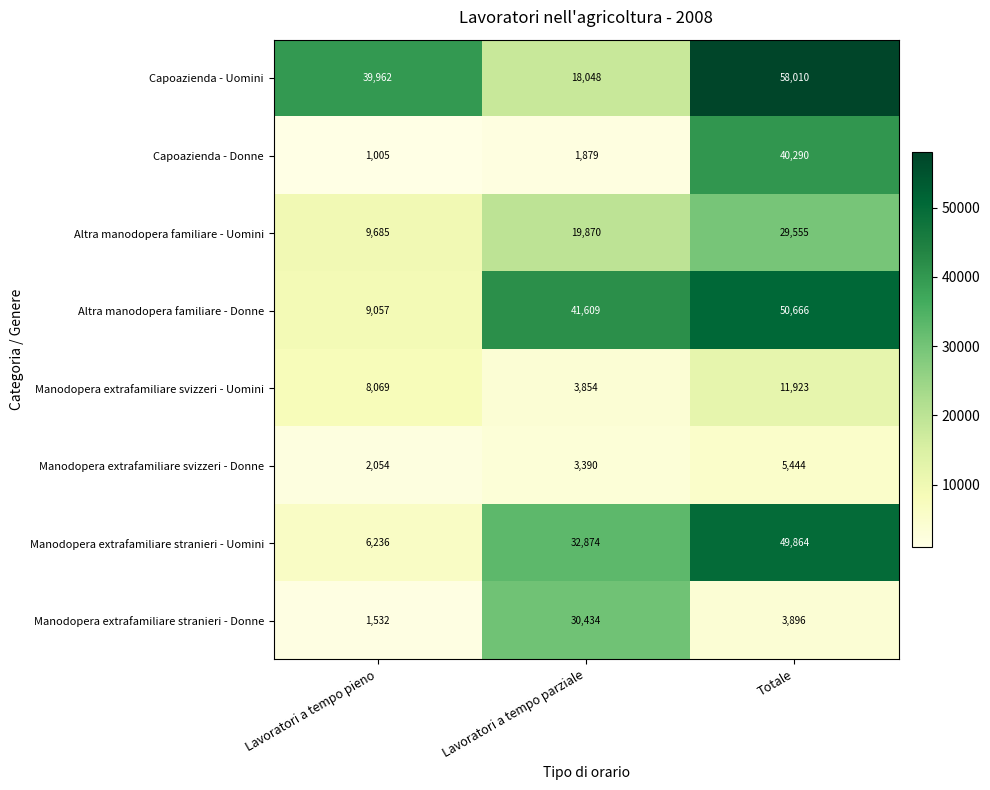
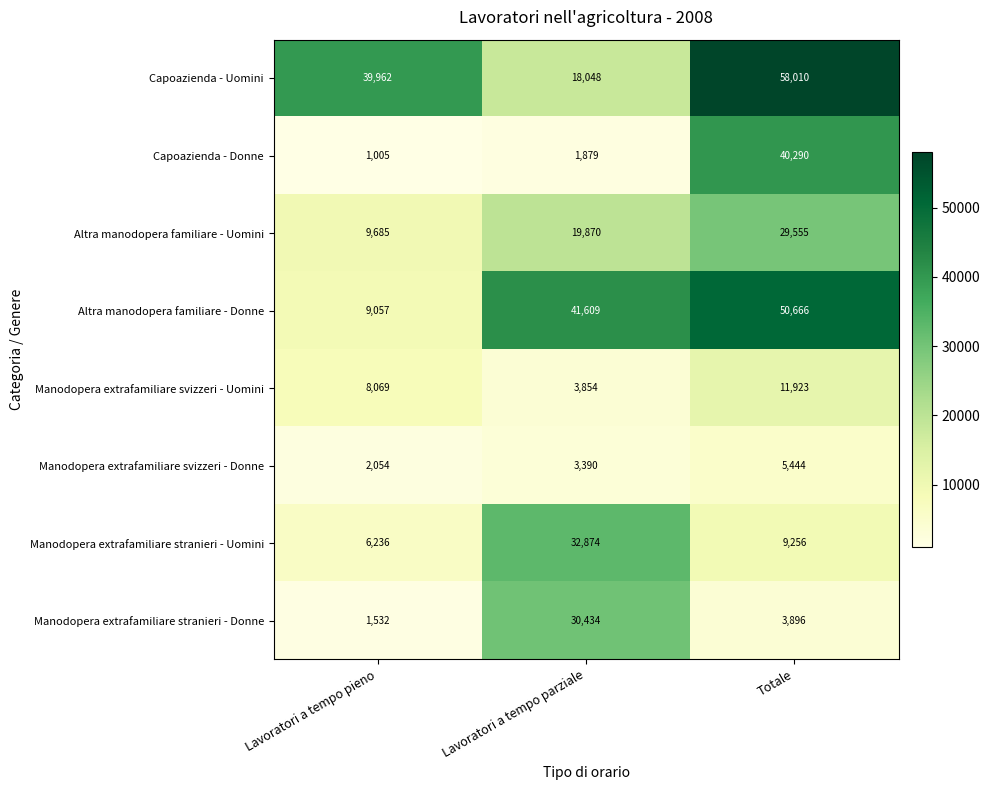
Manodopera extrafamiliare stranieri - Uomini, Totale: 49,864 -> 9,256
